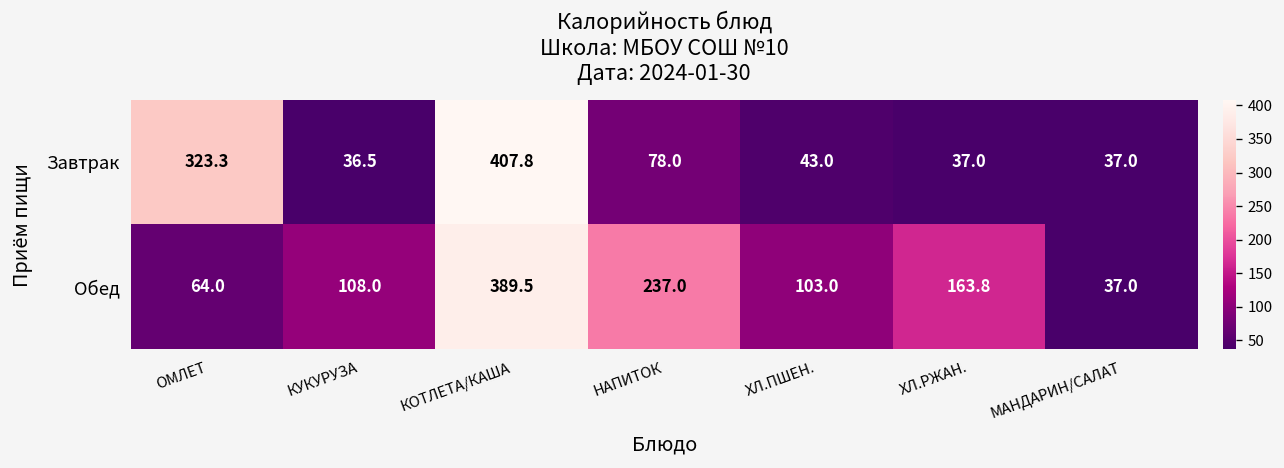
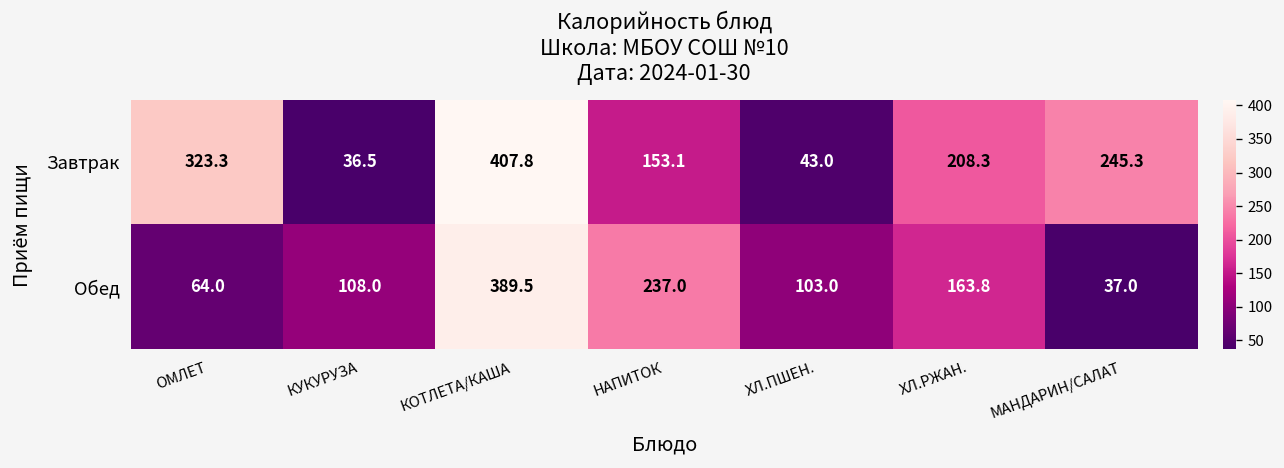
Завтрак, НАПИТОК: 78.0 -> 153.1
Завтрак, ХЛ.РЖАН.: 37.0 -> 208.3
Завтрак, МАНДАРИН/САЛАТ: 37.0 -> 245.3
